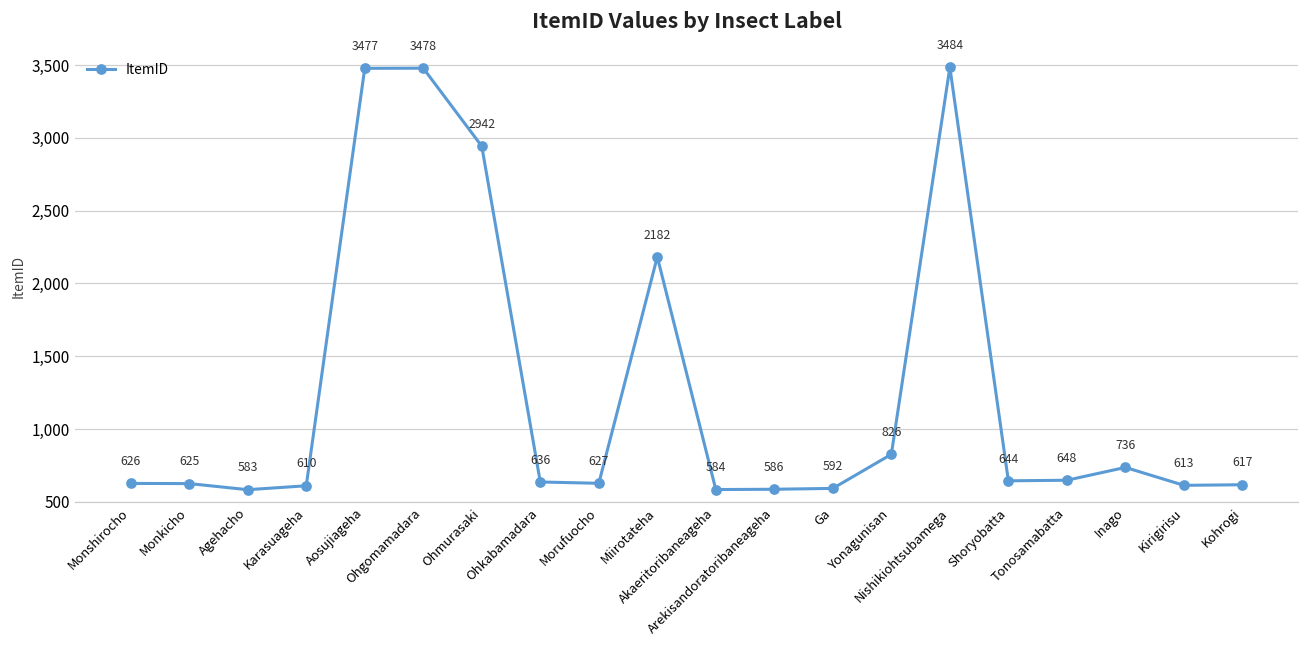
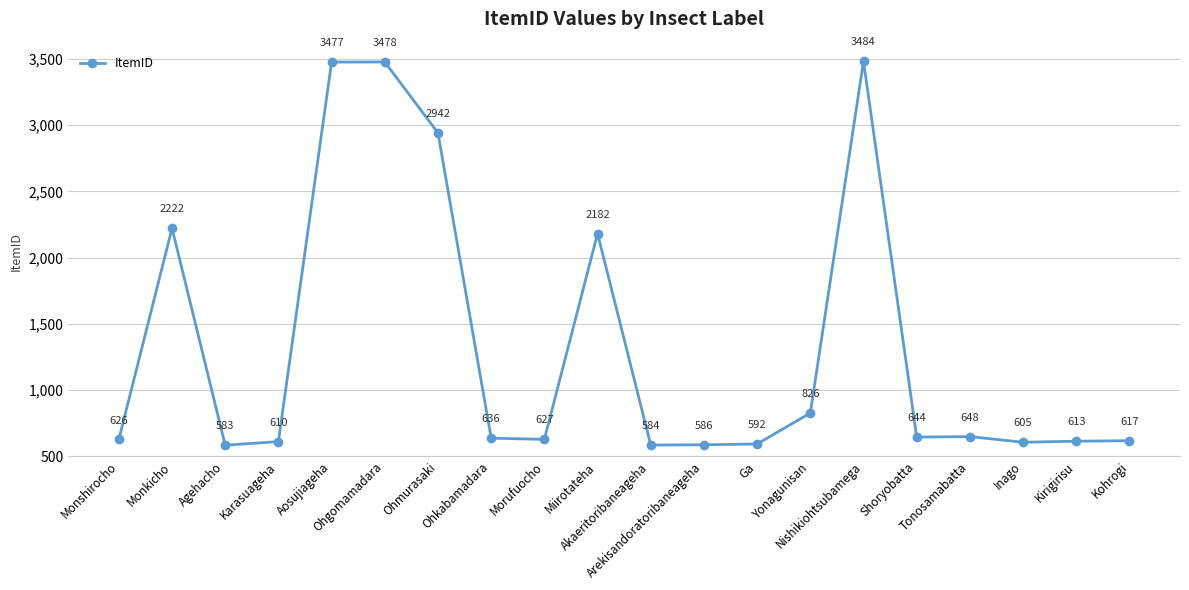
Monkicho: 625 -> 2222
Inago: 736 -> 605
